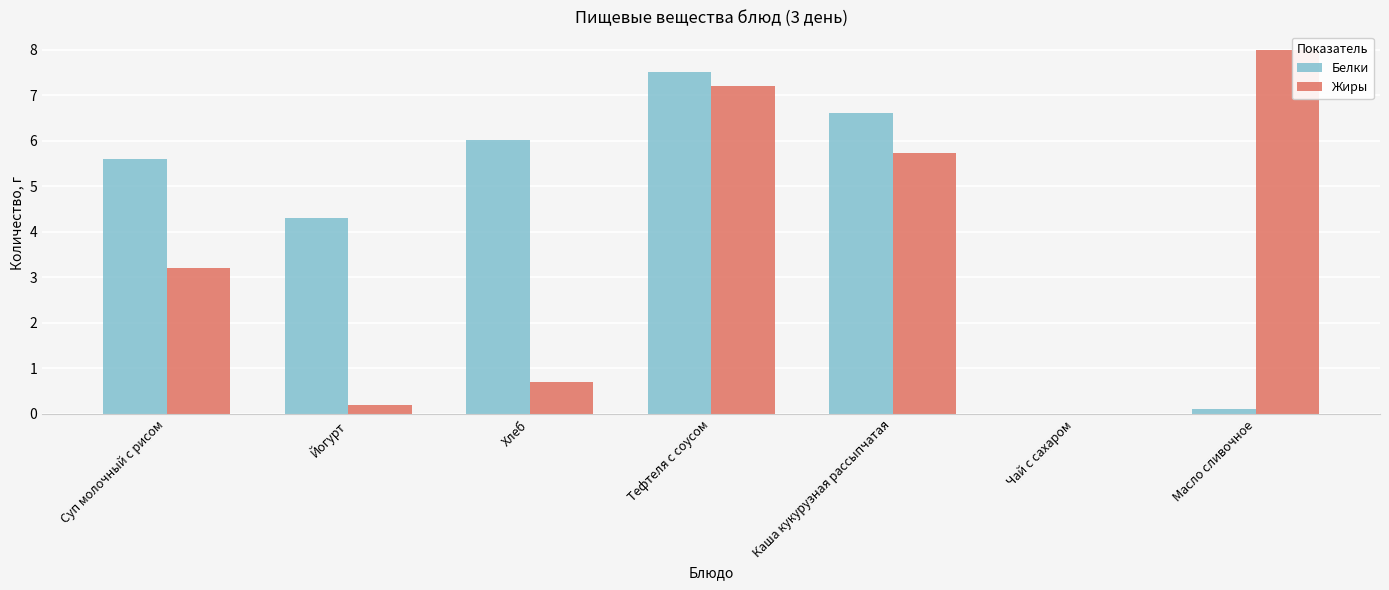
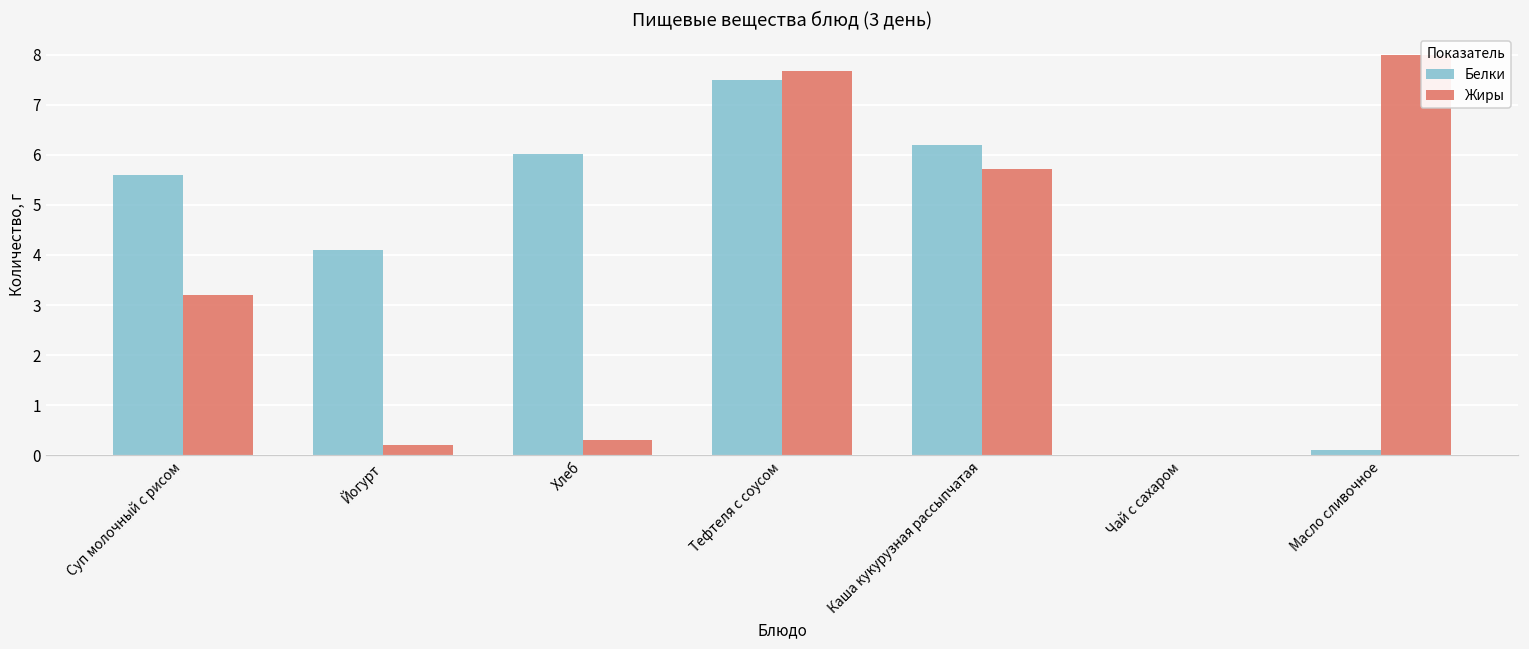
Белки, Йогурт: 4.3 -> 4.1
Жиры, Хлеб: 0.7 -> 0.3
Жиры, Тефтеля с соусом: 7.2 -> 7.7
Белки, Каша кукурузная рассыпчатая: 6.6 -> 6.2
